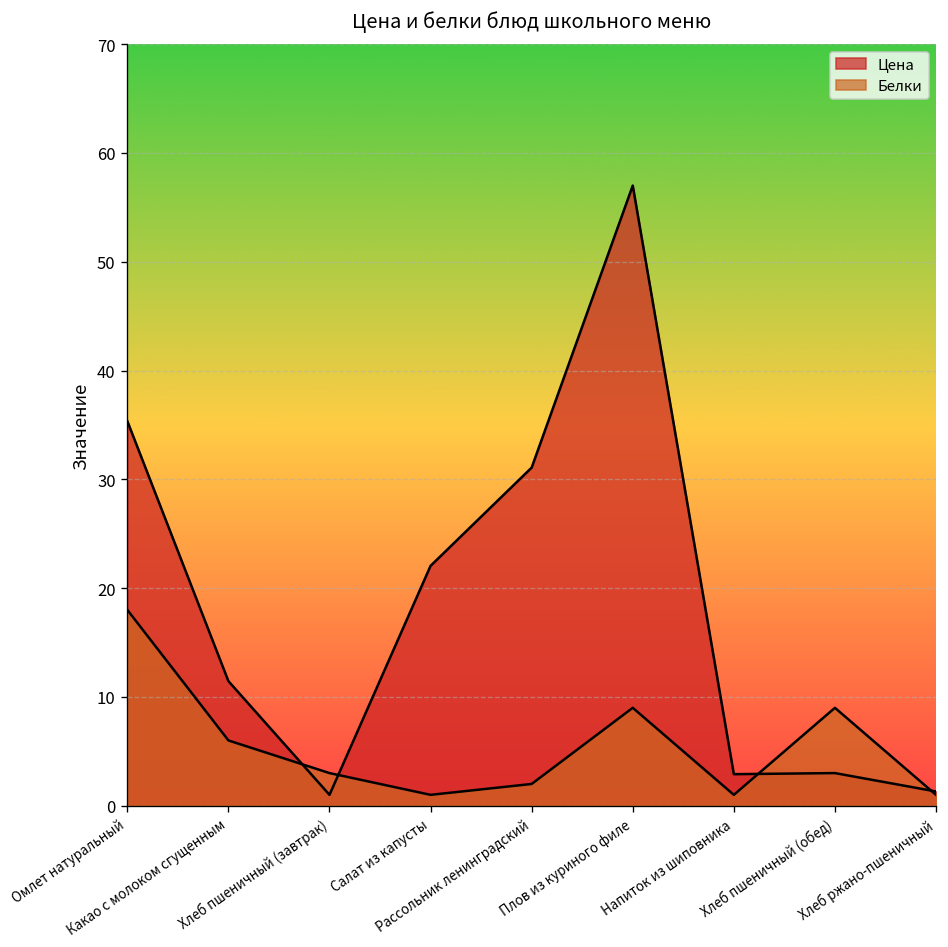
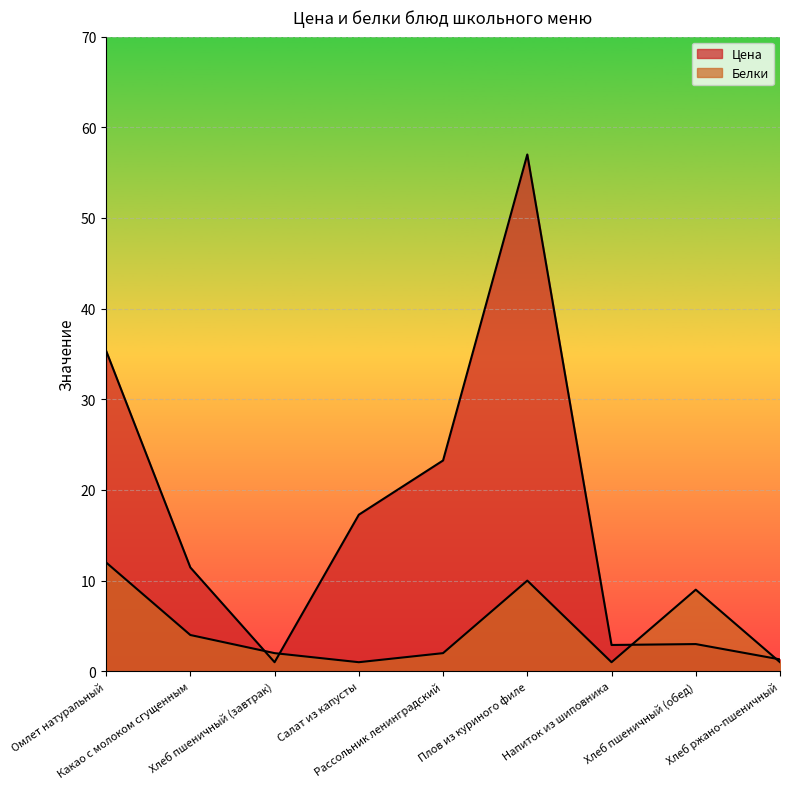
Белки, Омлет натуральный: 18 -> 12
Белки, Какао с молоком сгущенным: 6 -> 4
Белки, Хлеб пшеничный (завтрак): 3 -> 2
Цена, Салат из капусты: 22 -> 17
Цена, Рассольник ленинградский: 31 -> 23
Белки, Плов из куриного филе: 9 -> 10
